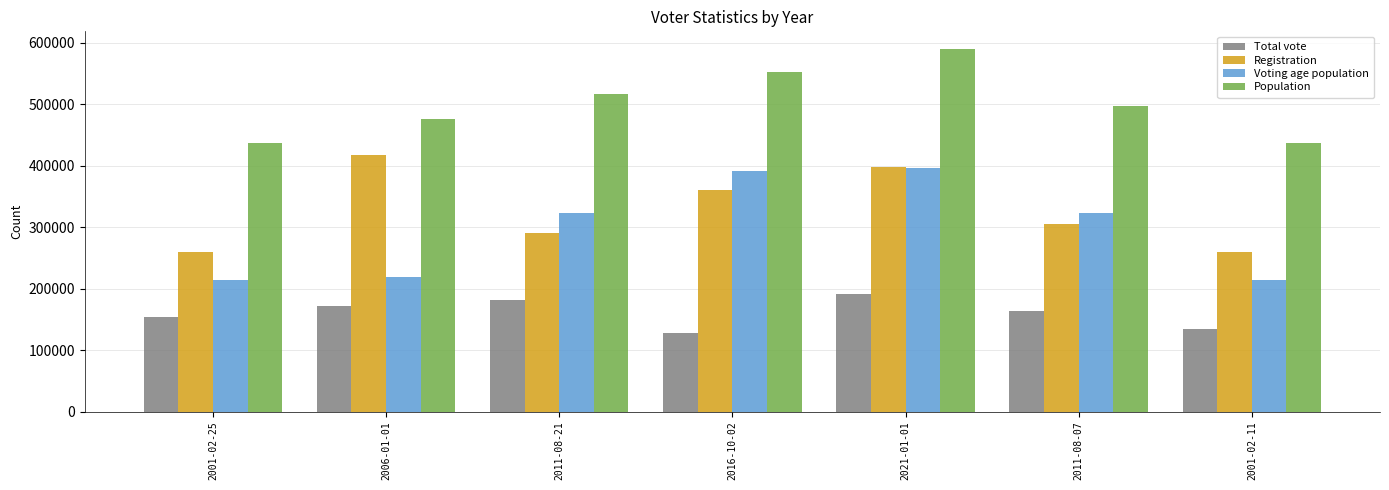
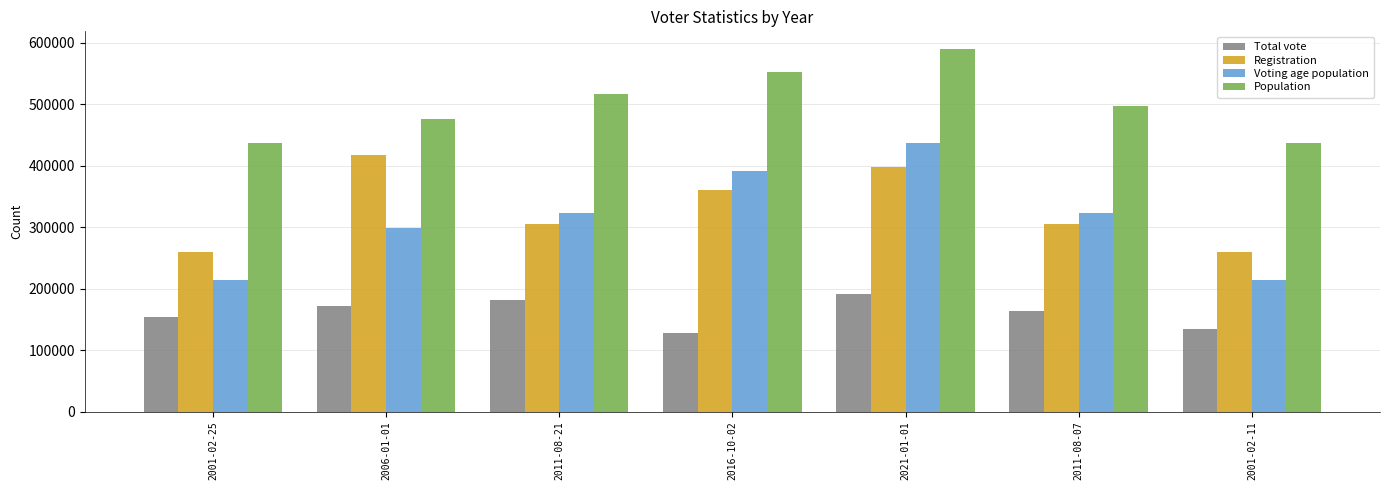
Voting age population, 2006-01-01: 220000 -> 300000
Registration, 2011-08-21: 290000 -> 300000
Voting age population, 2021-01-01: 400000 -> 440000
